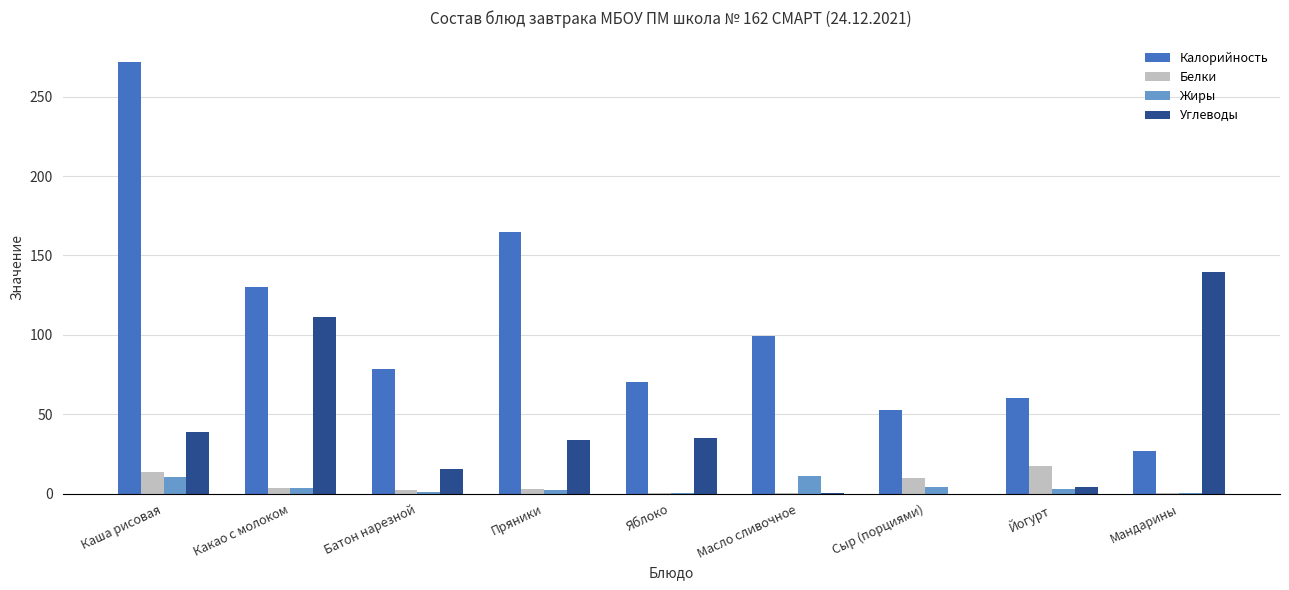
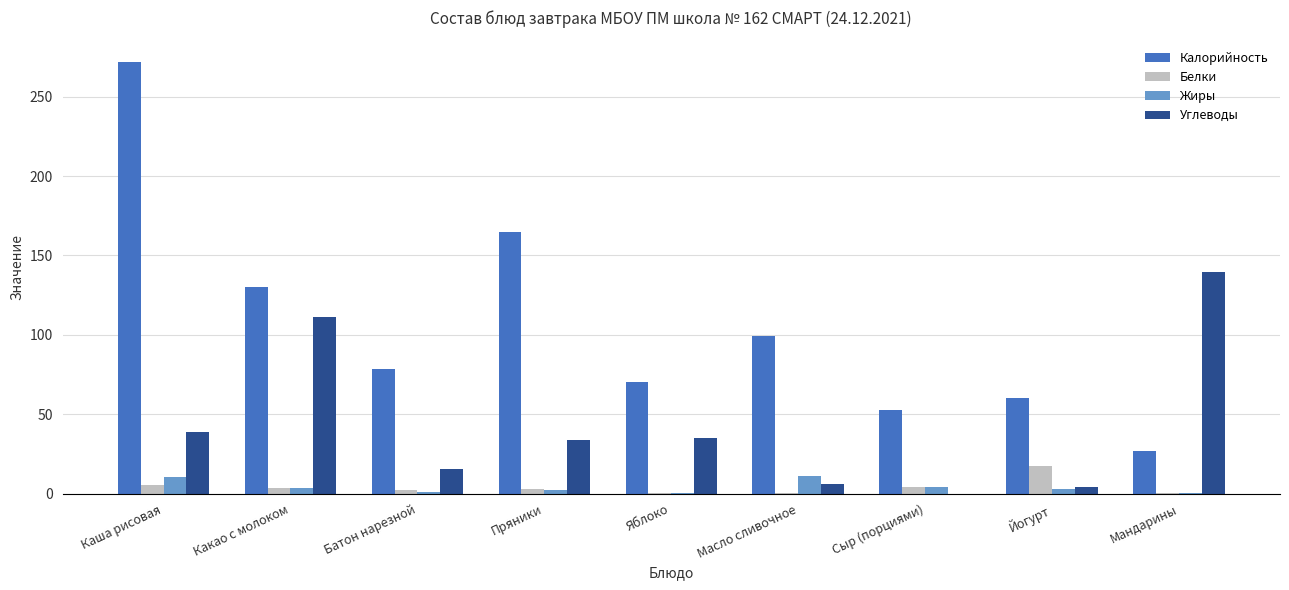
Белки, Каша рисовая: 13 -> 6
Углеводы, Масло сливочное: 0 -> 6
Белки, Сыр (порциями): 10 -> 4
